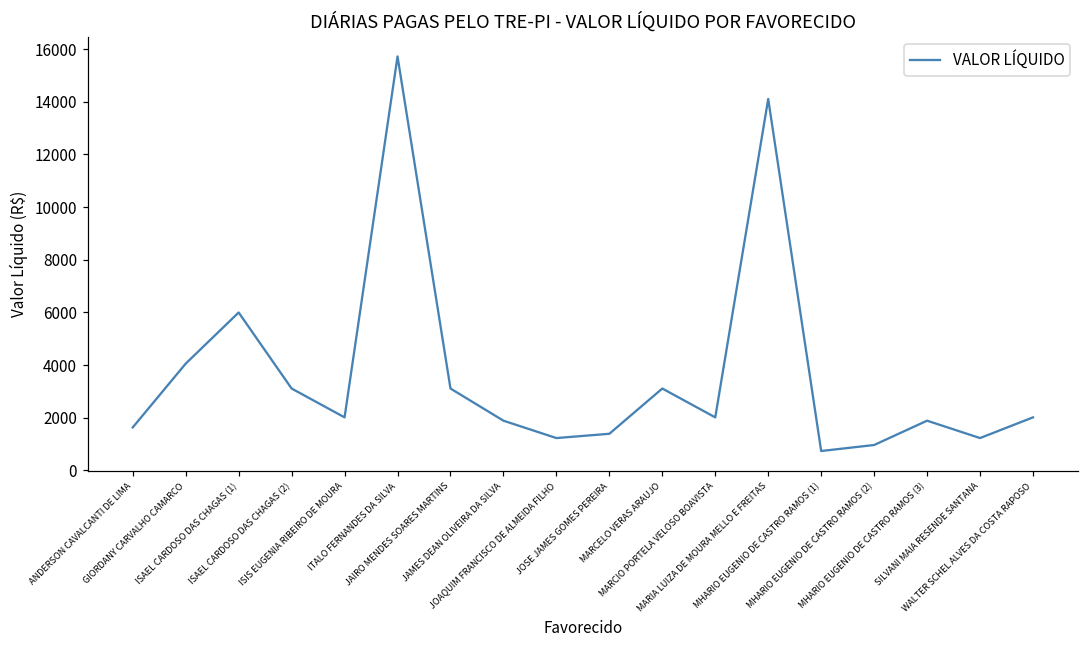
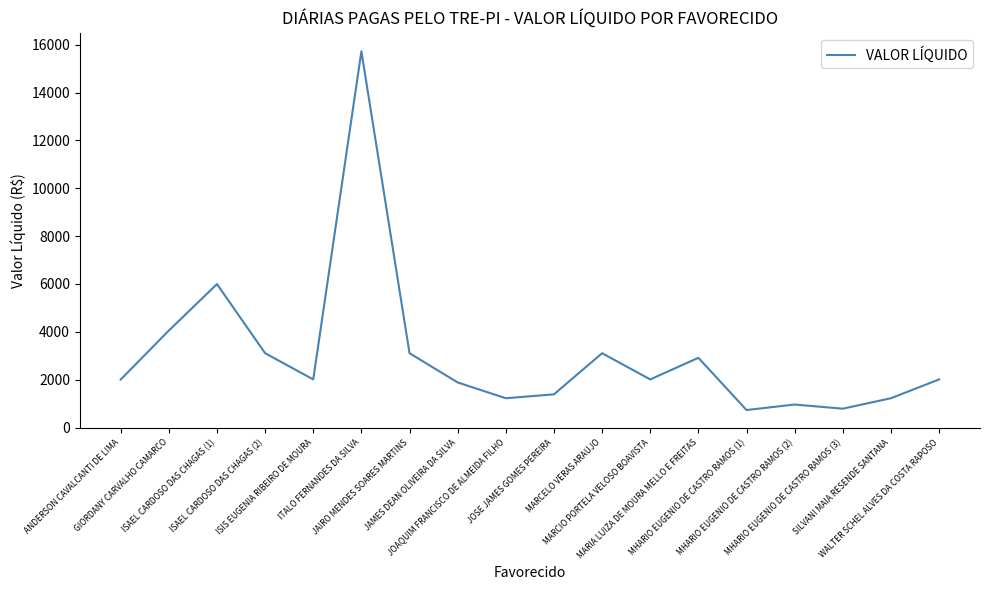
ANDERSON CAVALCANTI DE LIMA: 1600 -> 2000
MARIA LUIZA DE MOURA MELLO E FREITAS: 14100 -> 2900
MHARIO EUGENIO DE CASTRO RAMOS (3): 1900 -> 800
